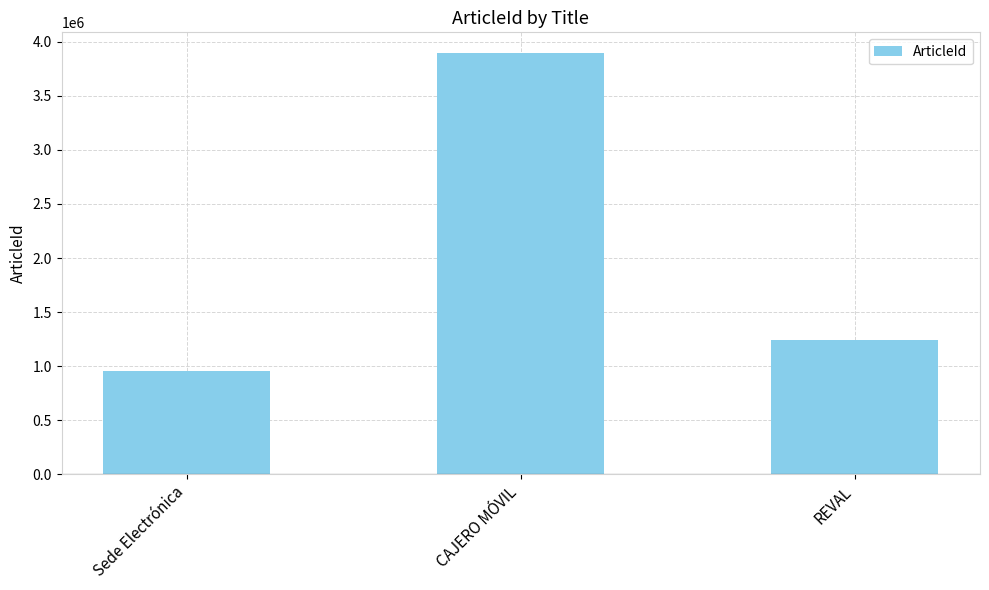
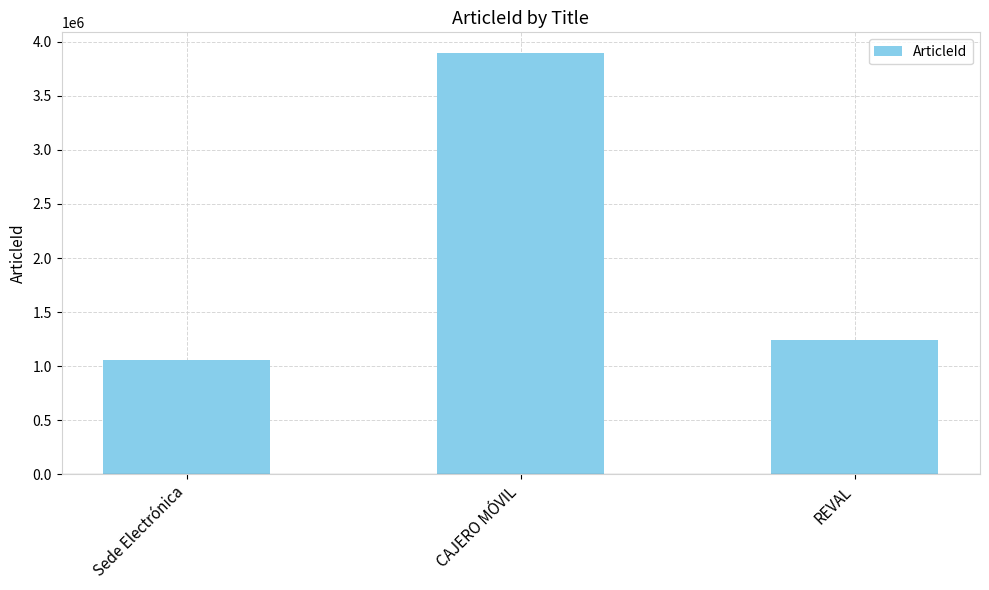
Sede Electrónica: 950000 -> 1060000
